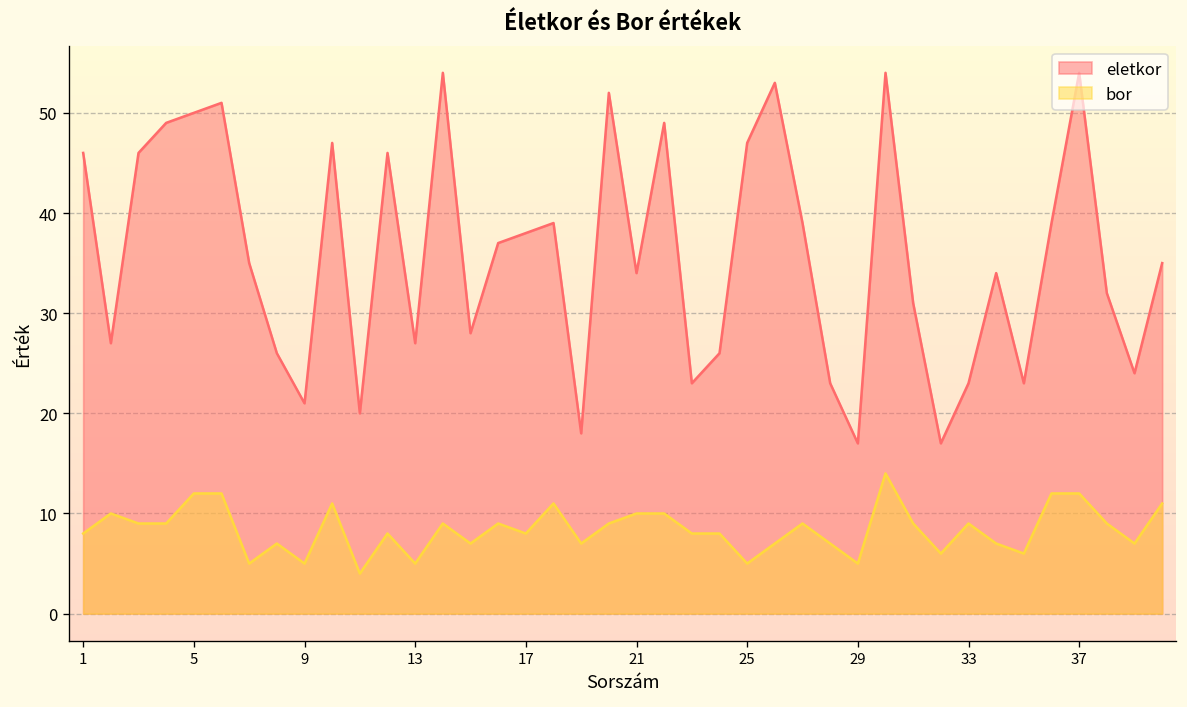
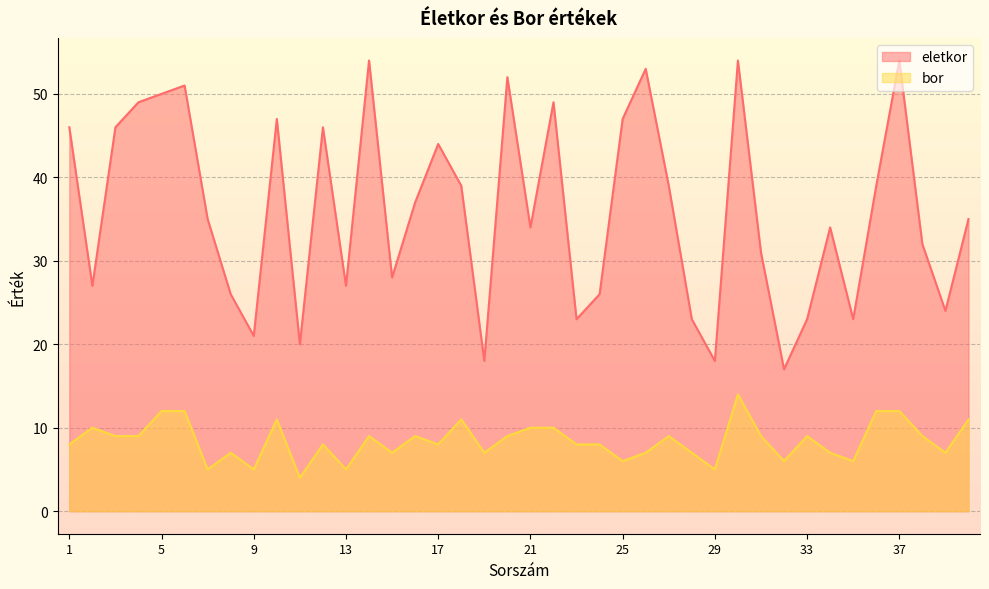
eletkor, 17: 38 -> 44
bor, 25: 5 -> 6
eletkor, 29: 17 -> 18
